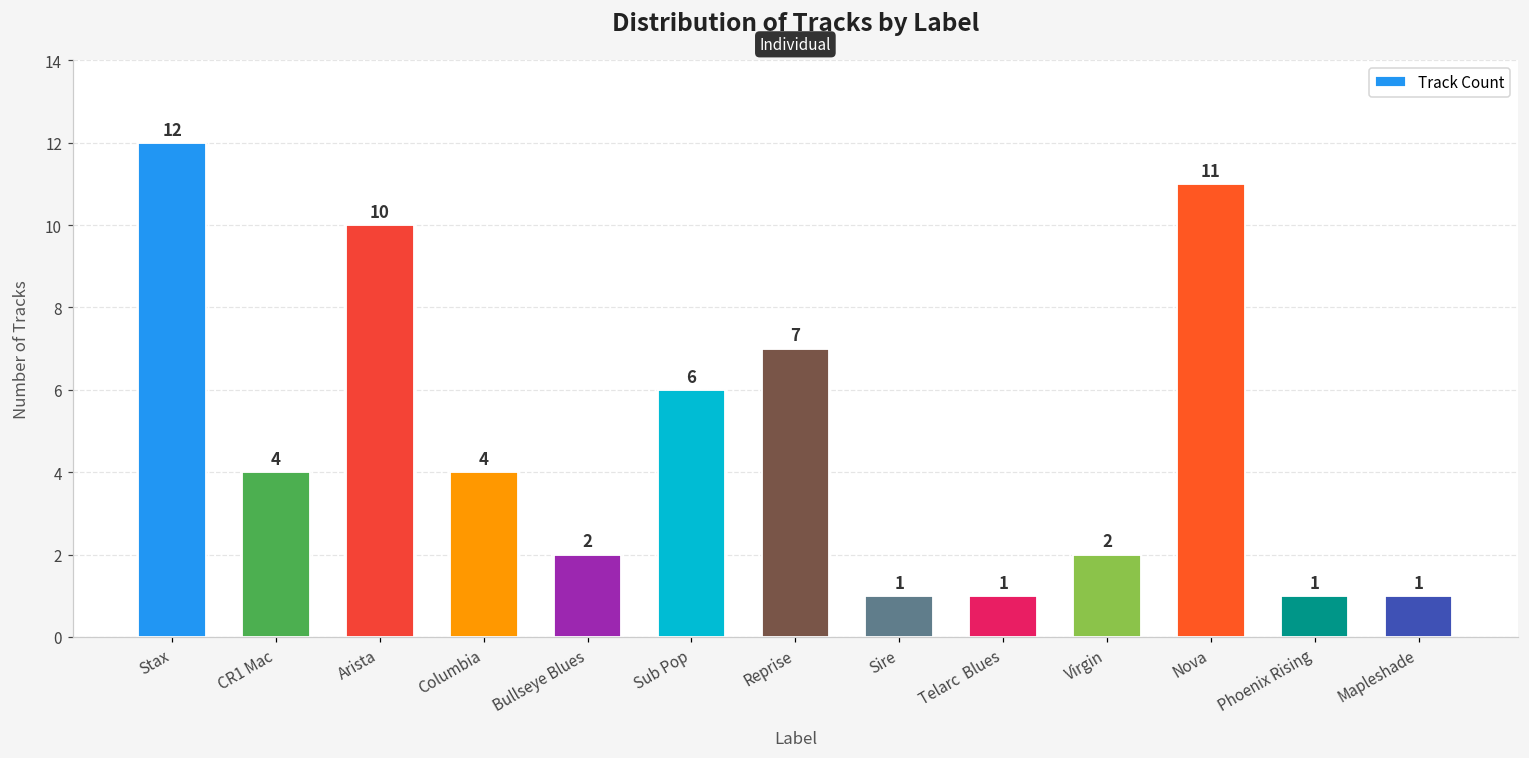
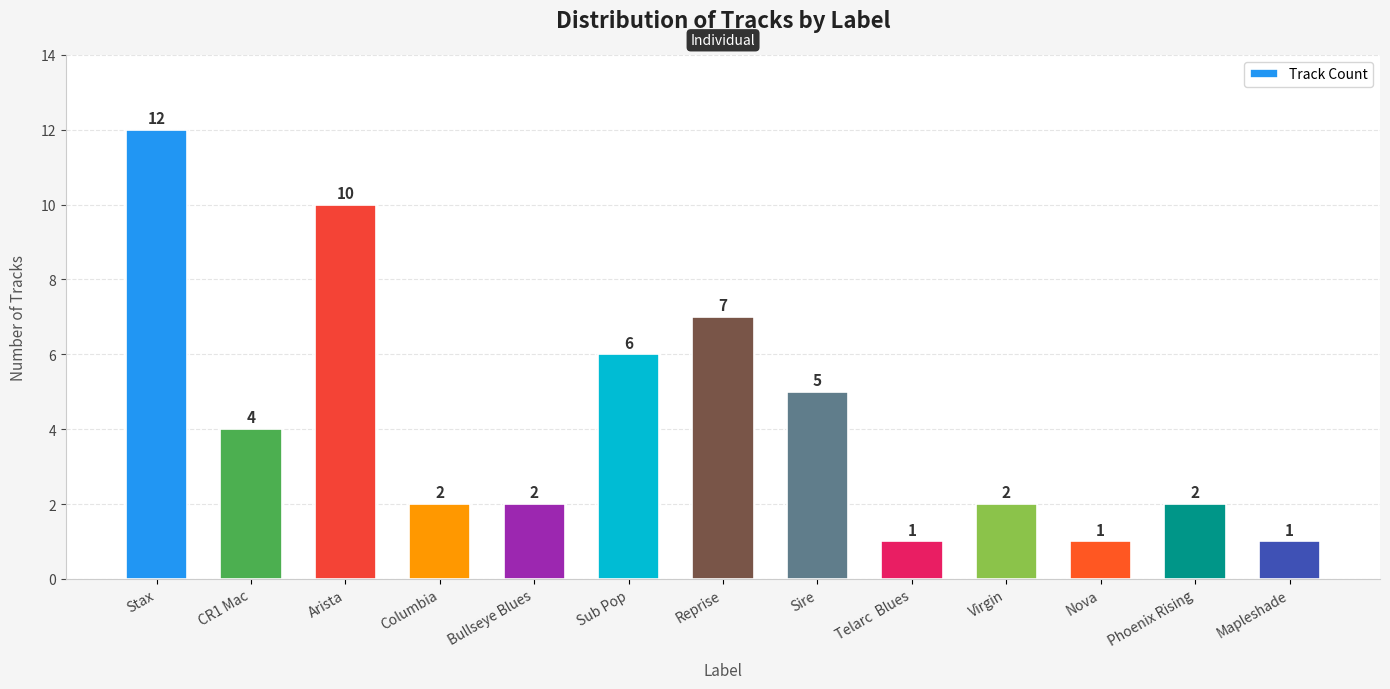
Columbia: 4 -> 2
Sire: 1 -> 5
Nova: 11 -> 1
Phoenix Rising: 1 -> 2
